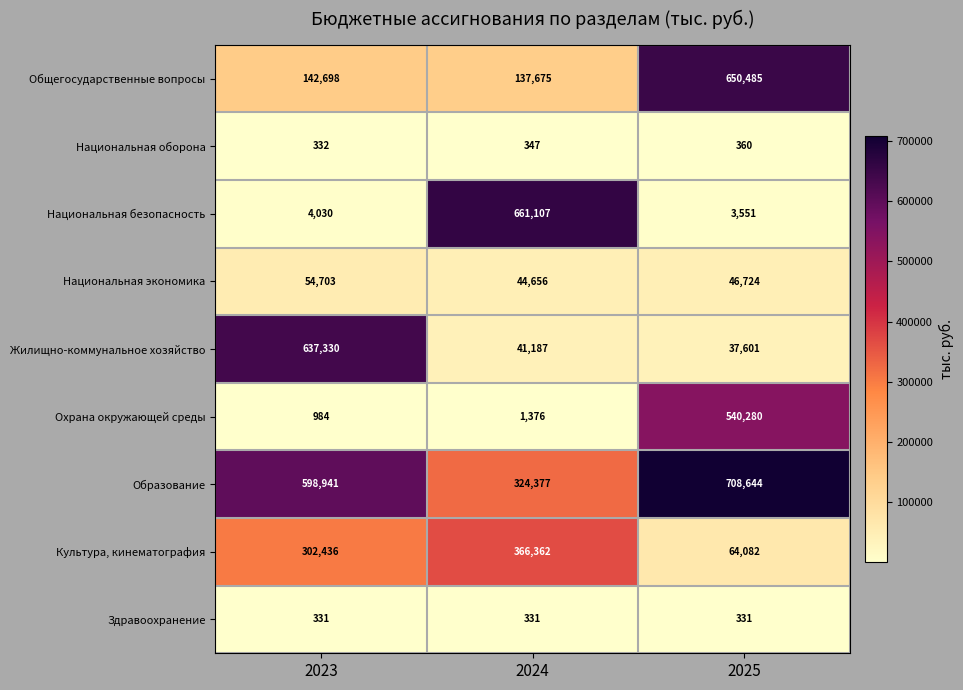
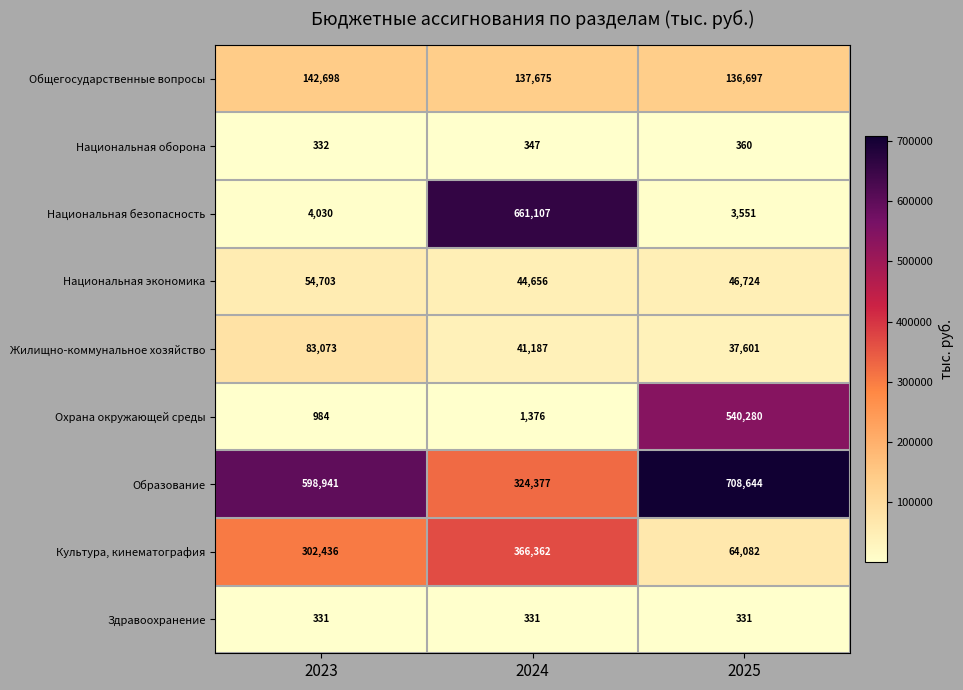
Общегосударственные вопросы, 2025: 650,485 -> 136,697
Жилищно-коммунальное хозяйство, 2023: 637,330 -> 83,073
